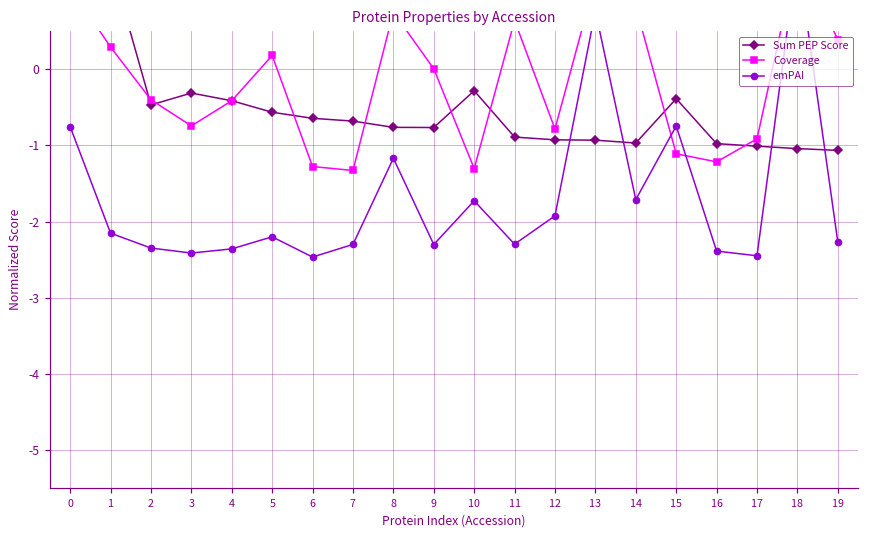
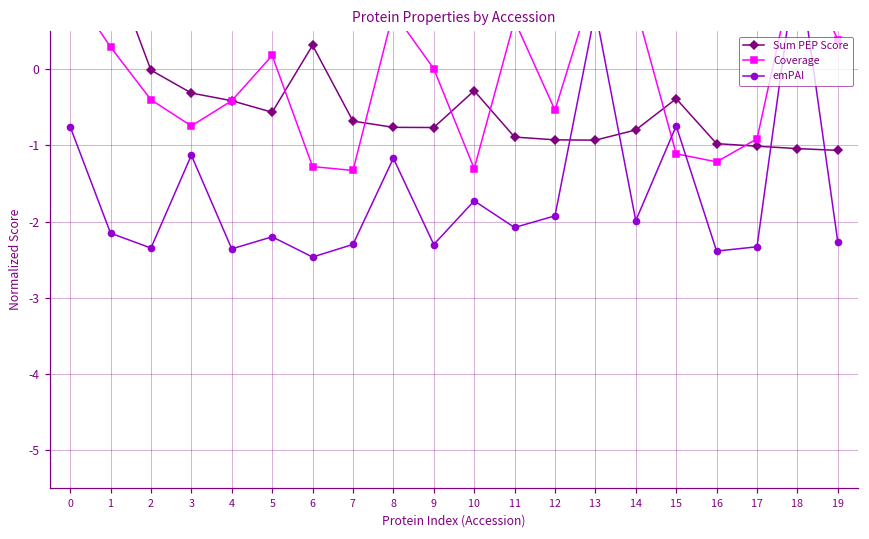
Sum PEP Score, 2: -0.5 -> 0.0
emPAI, 3: -2.4 -> -1.1
Sum PEP Score, 6: -0.6 -> 0.3
emPAI, 11: -2.3 -> -2.1
Coverage, 12: -0.8 -> -0.5
Sum PEP Score, 14: -1.0 -> -0.8
emPAI, 14: -1.7 -> -2.0
emPAI, 17: -2.4 -> -2.3
